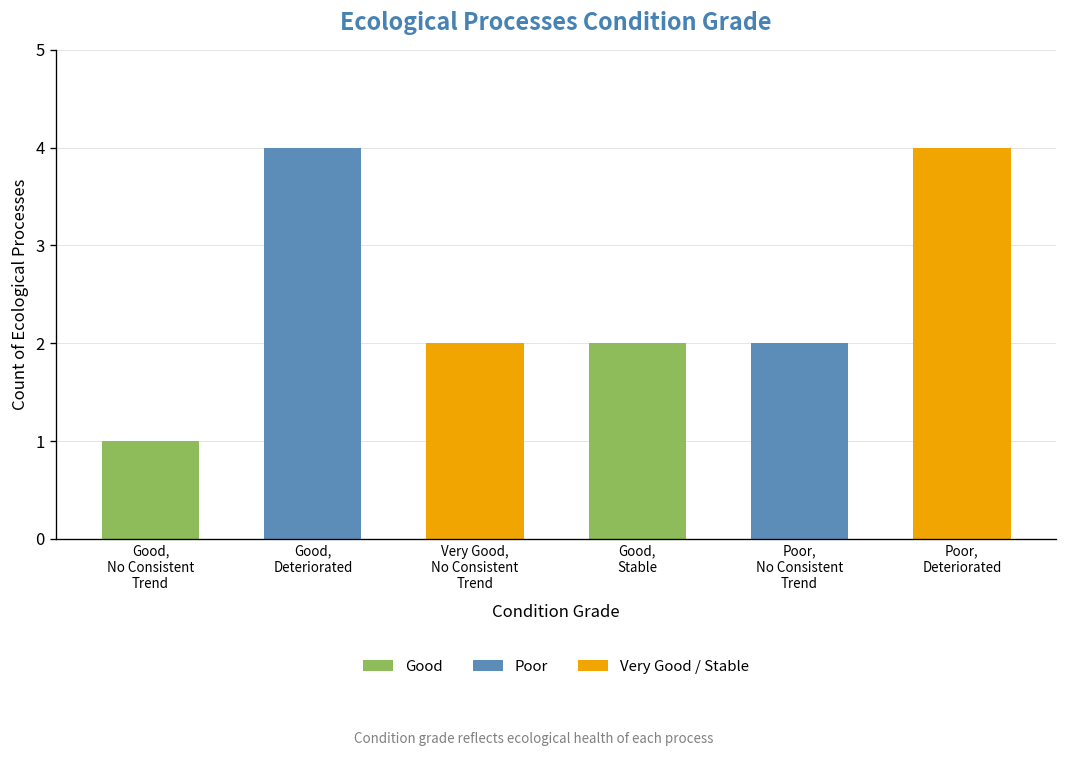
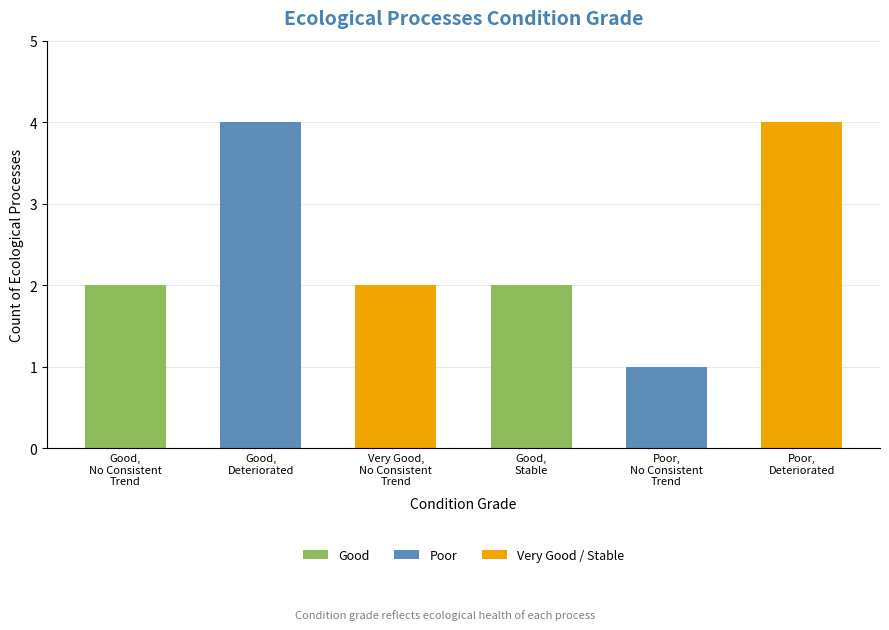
Good, No Consistent Trend: 1 -> 2
Poor, No Consistent Trend: 2 -> 1
